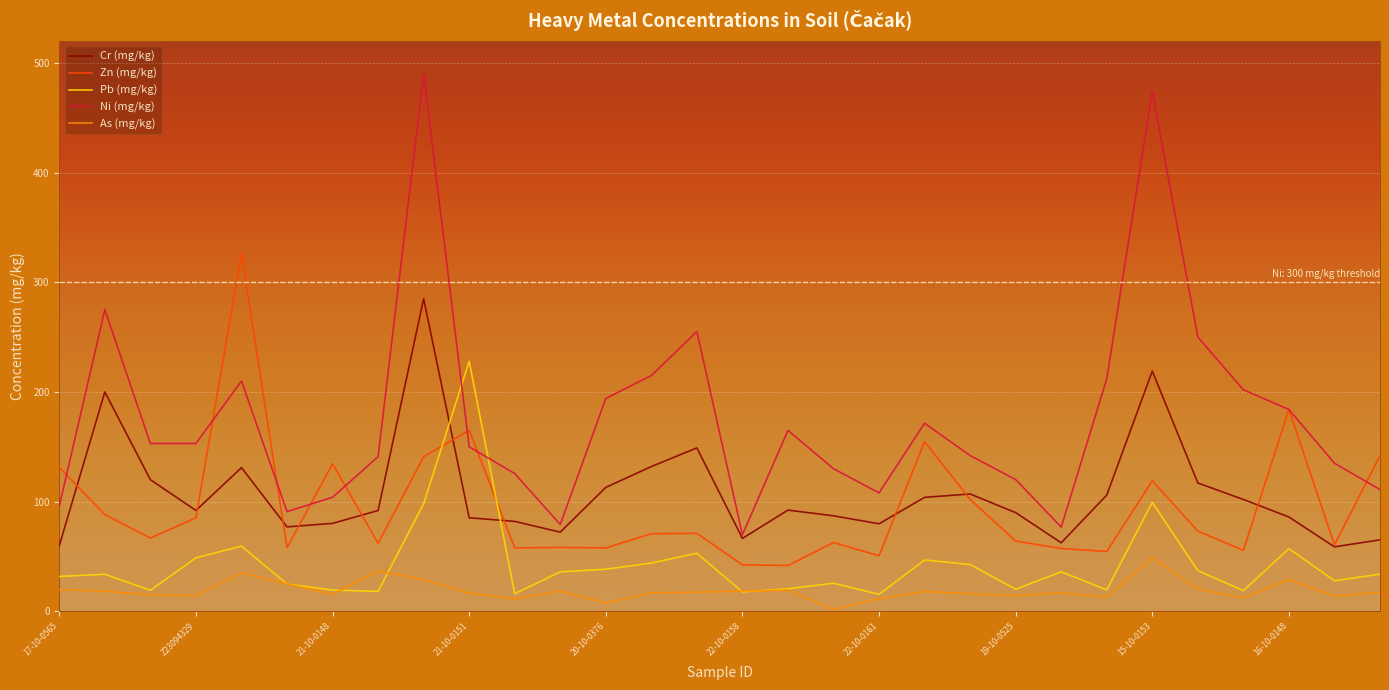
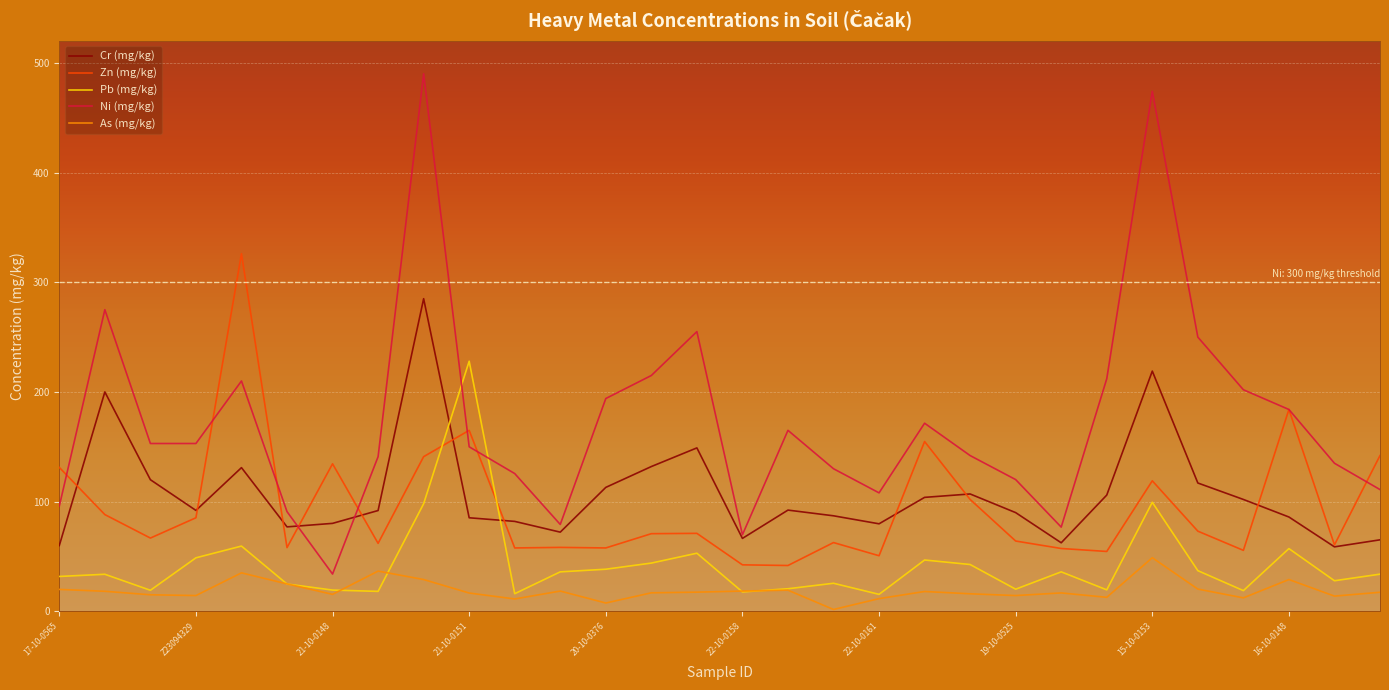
Ni (mg/kg), 21-10-0148: 104 -> 34
